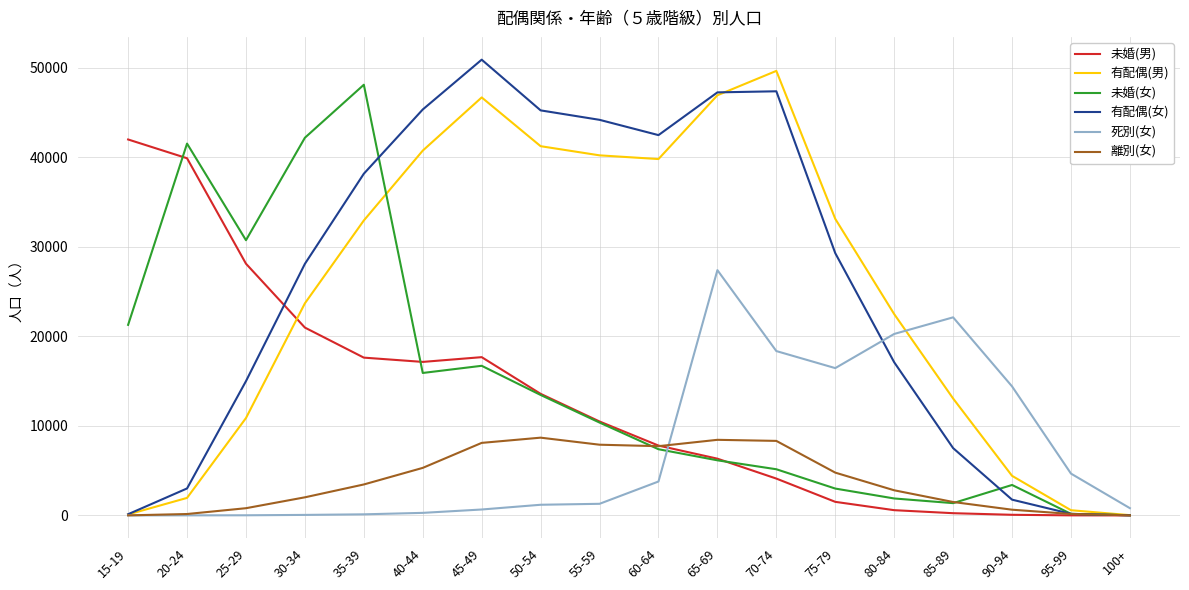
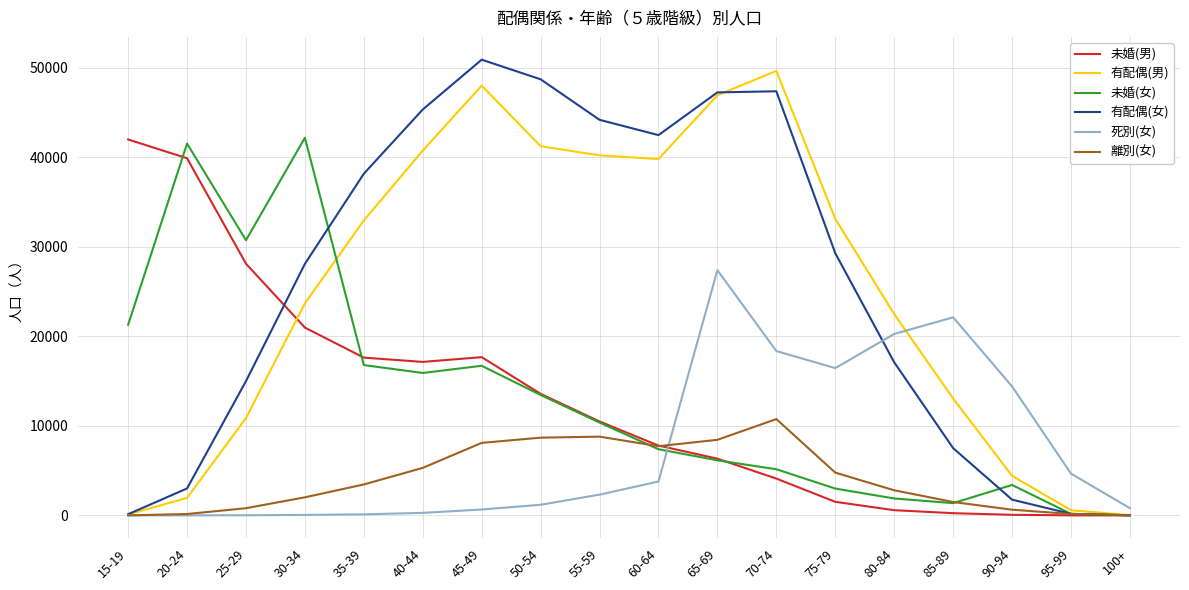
未婚(女), 35-39: 48000 -> 17000
有配偶(男), 45-49: 47000 -> 48000
有配偶(女), 50-54: 45000 -> 49000
死別(女), 55-59: 1000 -> 2000
離別(女), 55-59: 8000 -> 9000
離別(女), 70-74: 8000 -> 11000
